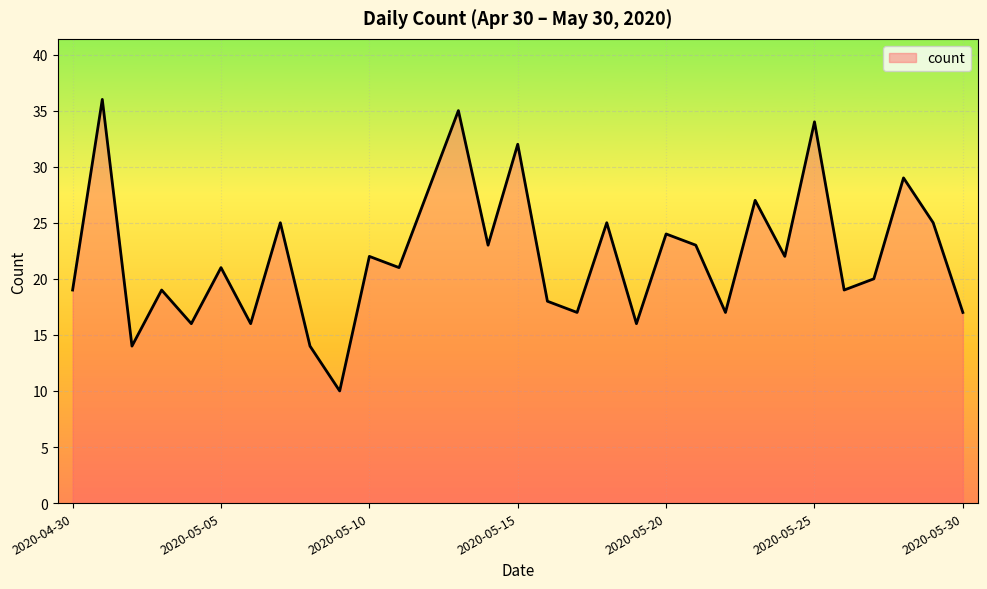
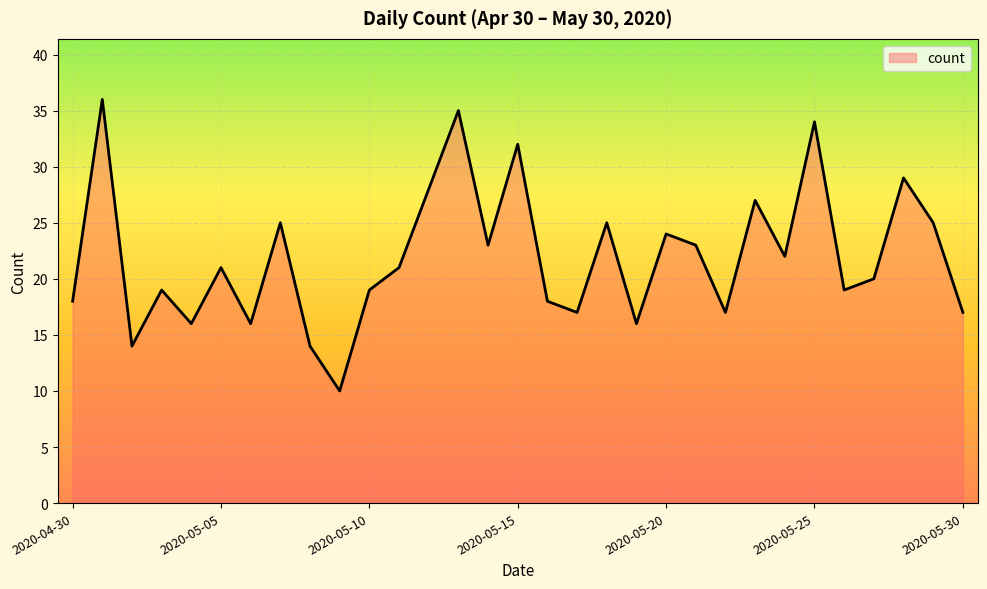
2020-04-30: 19 -> 18
2020-05-10: 22 -> 19
